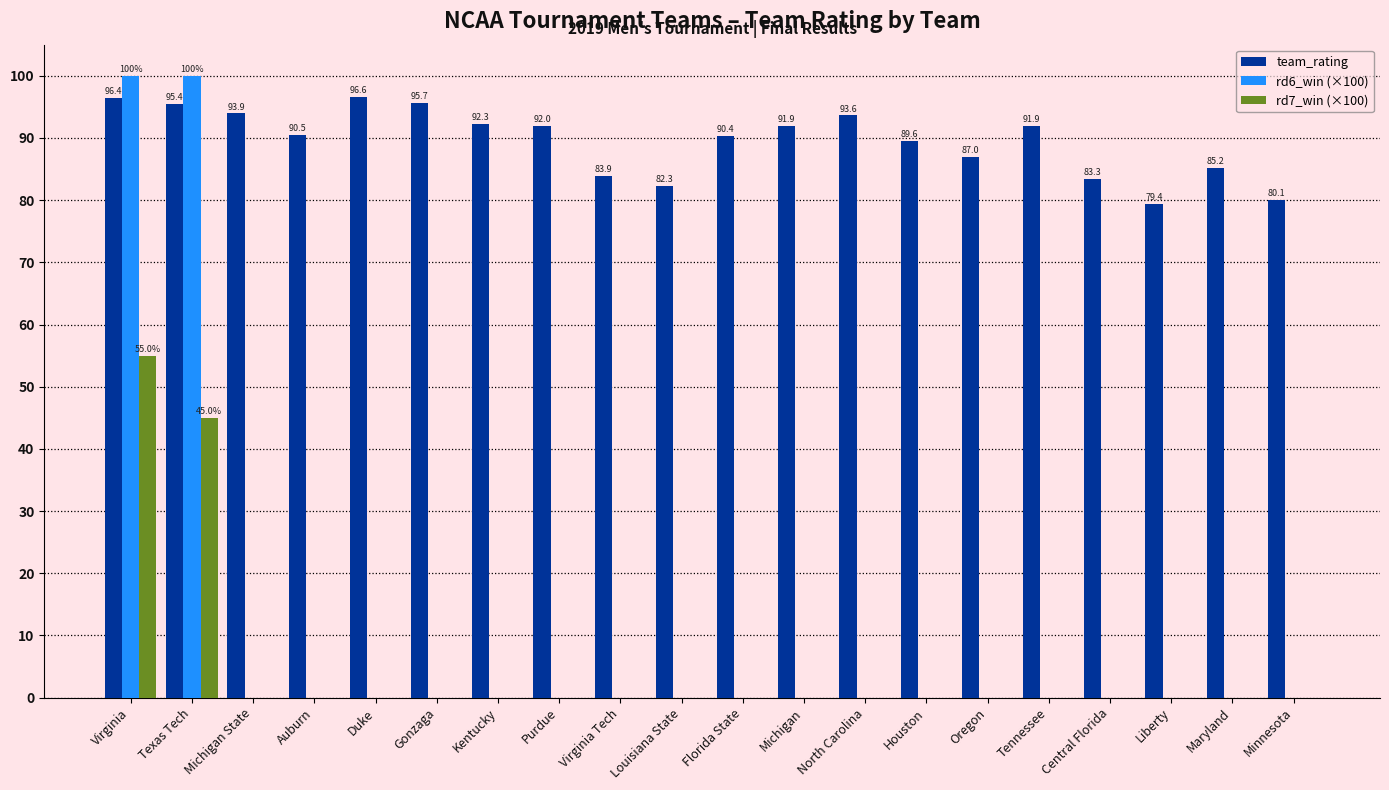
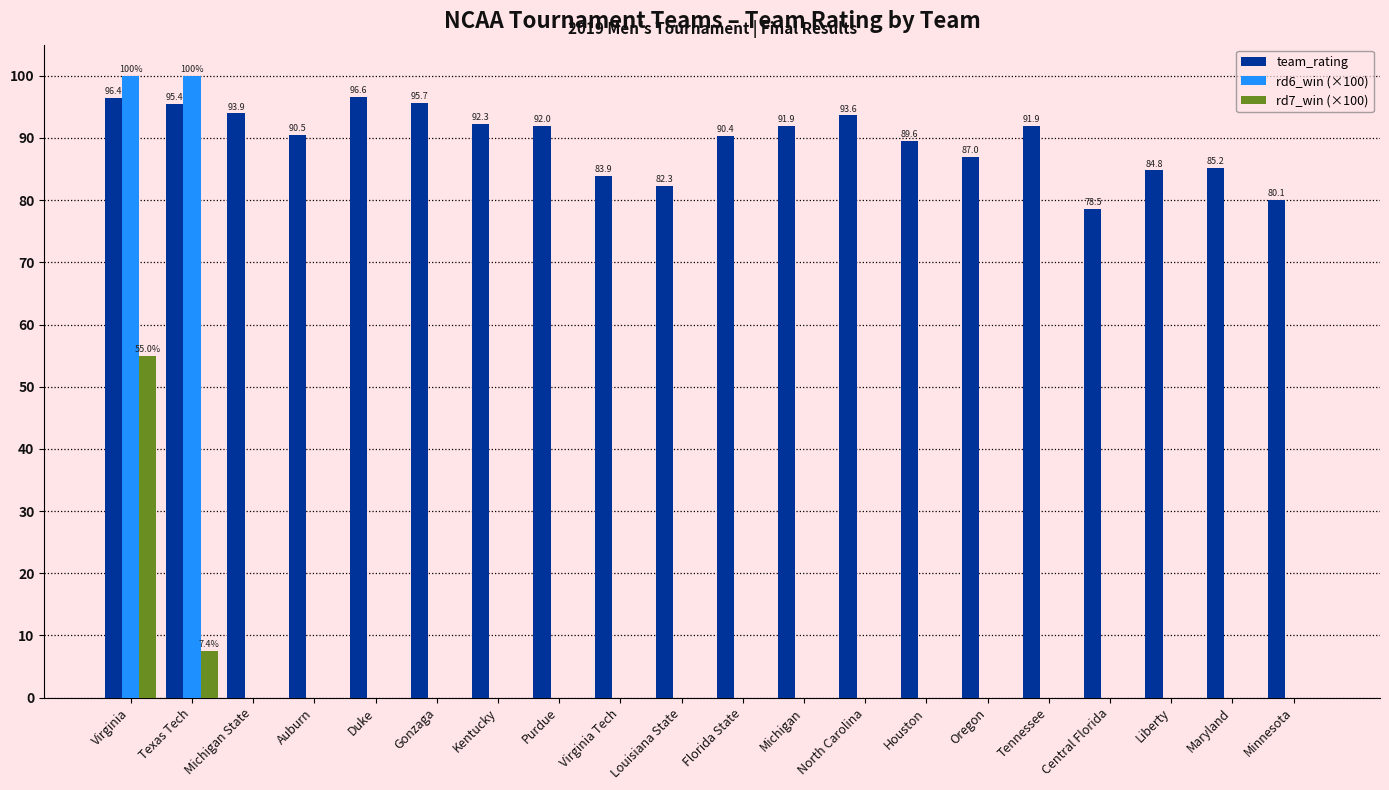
rd7_win (×100), Texas Tech: 45.0% -> 7.4%
team_rating, Central Florida: 83.3 -> 78.5
team_rating, Liberty: 79.4 -> 84.8
